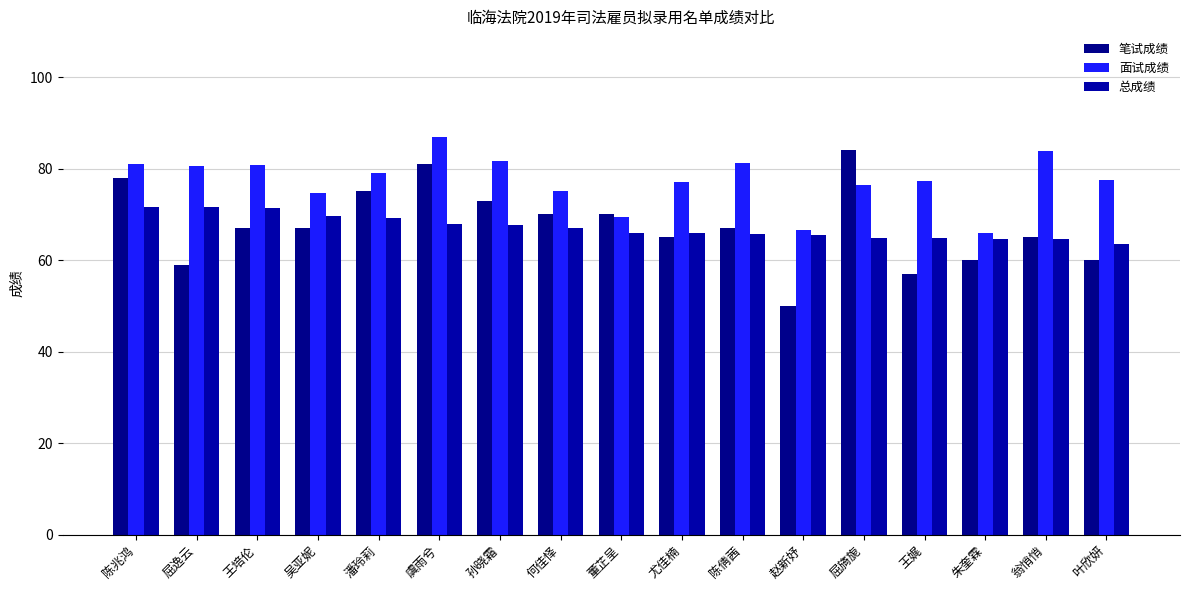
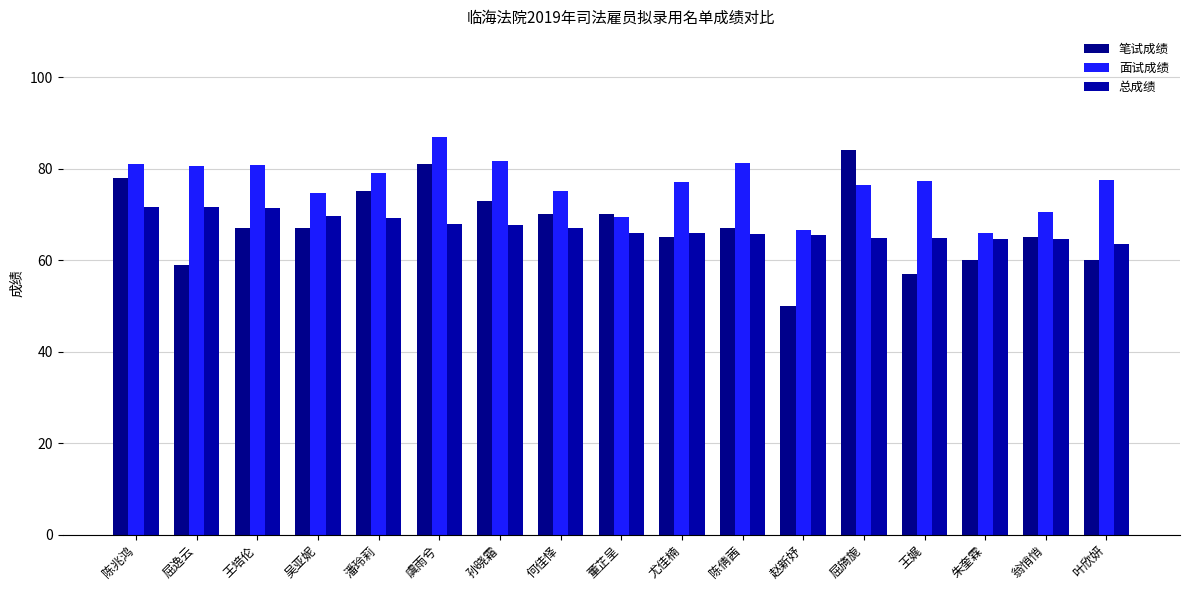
面试成绩, 翁悄悄: 84 -> 70
